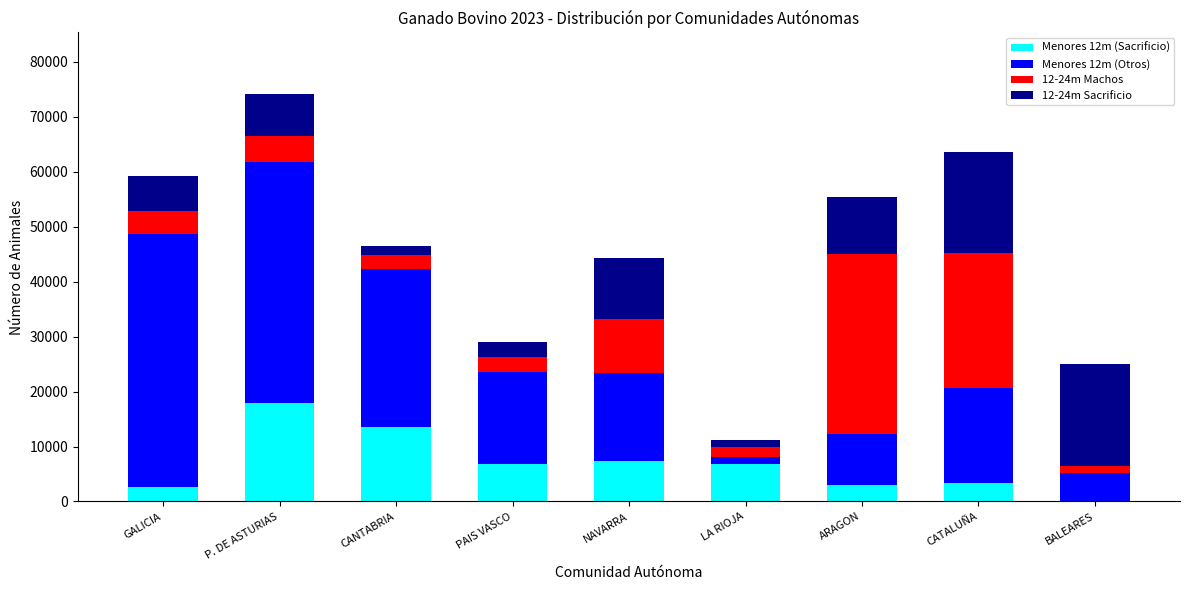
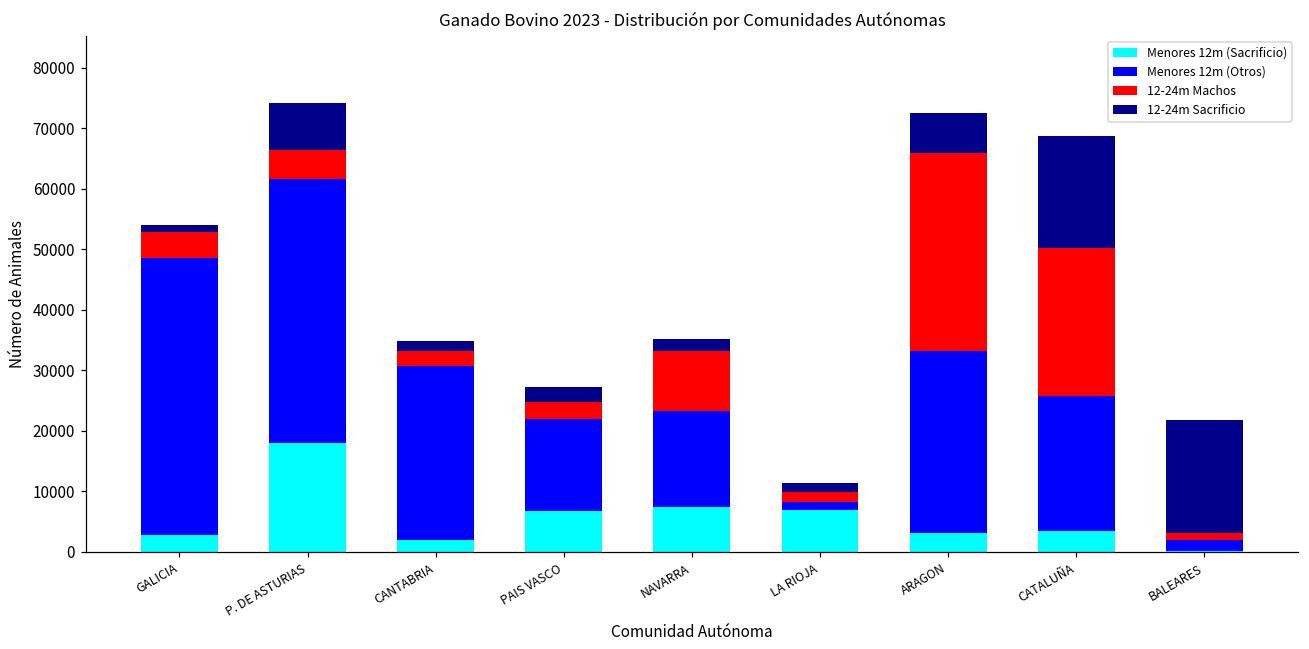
12-24m Sacrificio, GALICIA: 6000 -> 1000
Menores 12m (Sacrificio), CANTABRIA: 13000 -> 2000
Menores 12m (Otros), PAIS VASCO: 17000 -> 15000
12-24m Sacrificio, NAVARRA: 11000 -> 2000
Menores 12m (Otros), ARAGON: 9000 -> 30000
12-24m Sacrificio, ARAGON: 10000 -> 7000
Menores 12m (Otros), CATALUÑA: 17000 -> 22000
Menores 12m (Otros), BALEARES: 5000 -> 2000
